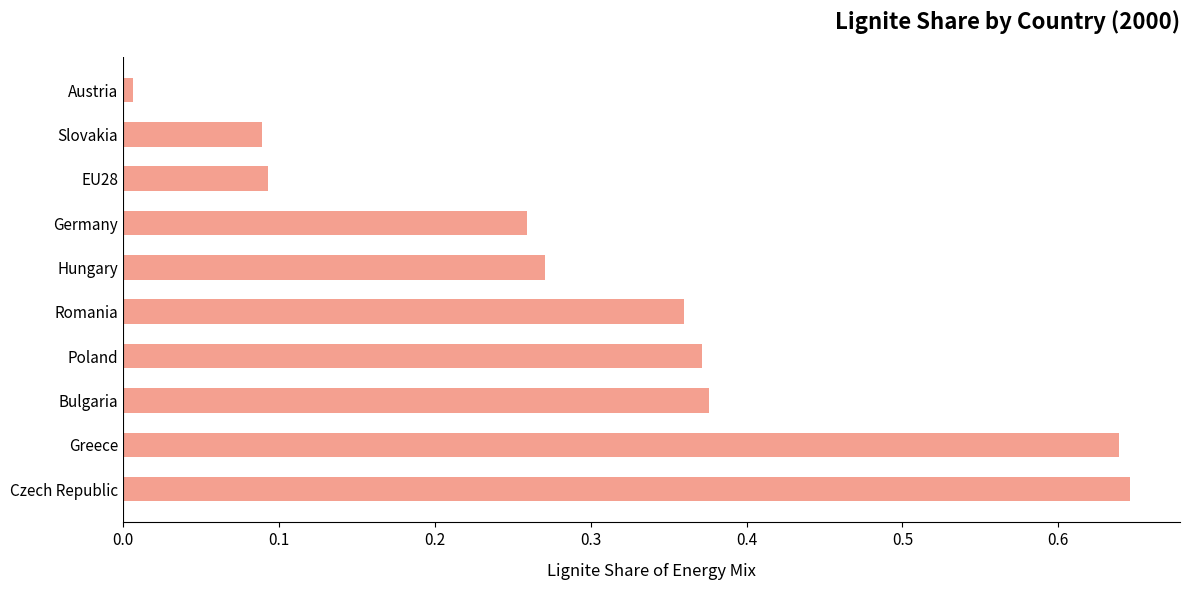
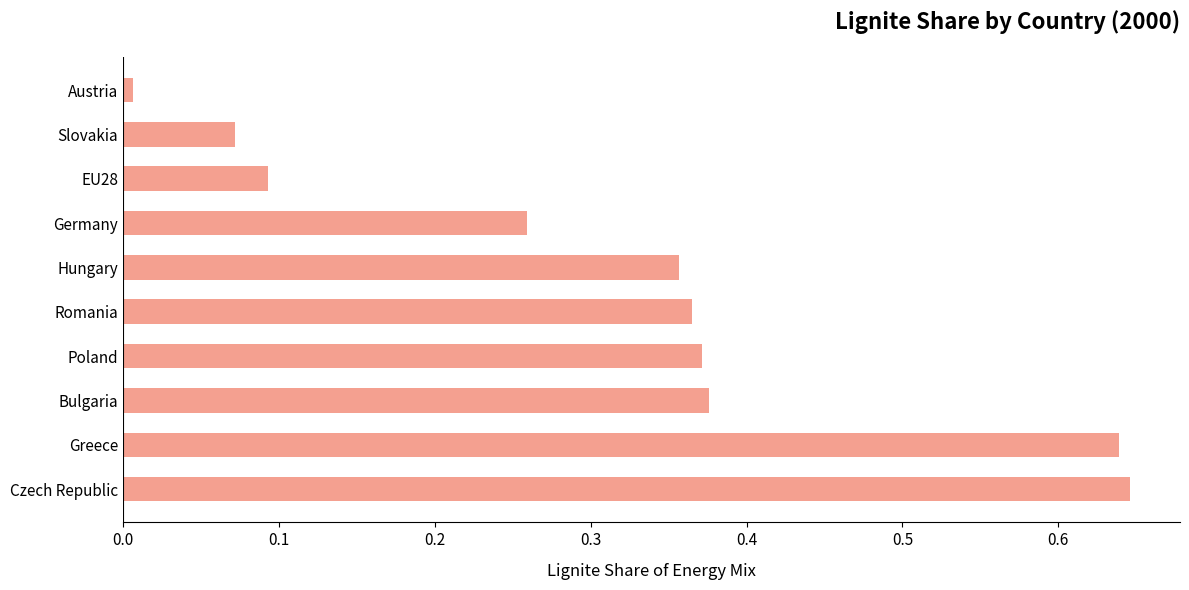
Slovakia: 0.089 -> 0.072
Hungary: 0.271 -> 0.356
Romania: 0.360 -> 0.365
